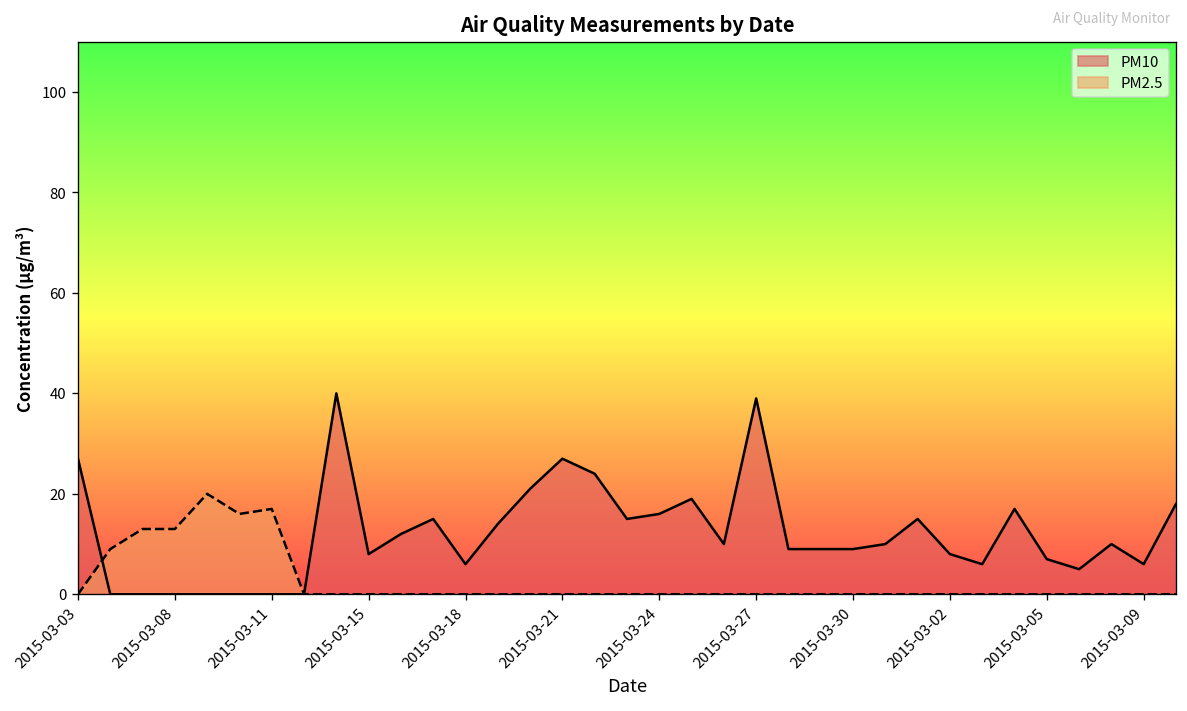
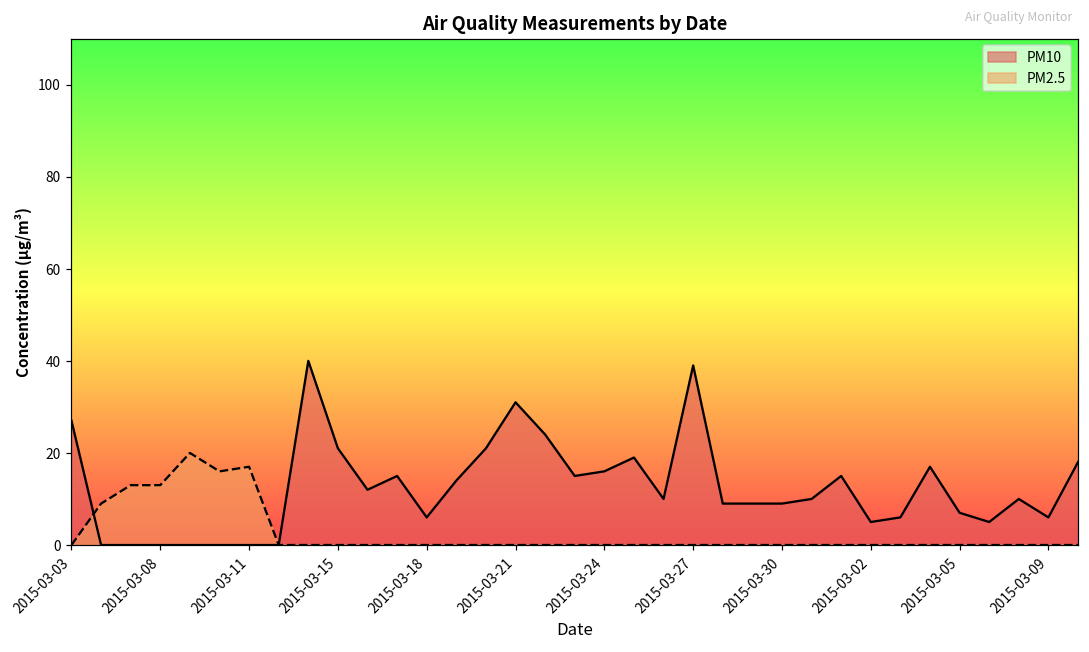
PM10, 2015-03-15: 8 -> 21
PM10, 2015-03-21: 27 -> 31
PM10, 2015-03-02: 8 -> 5
